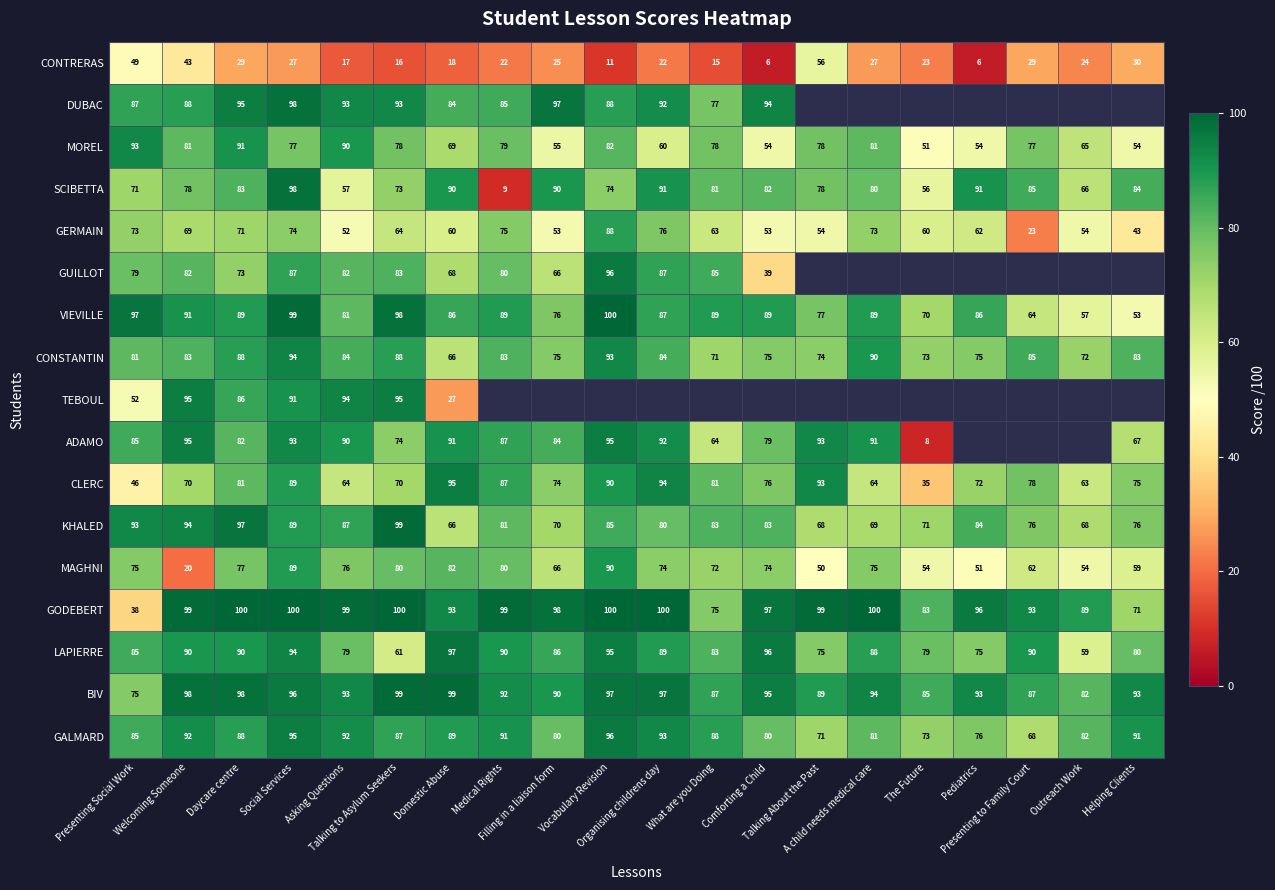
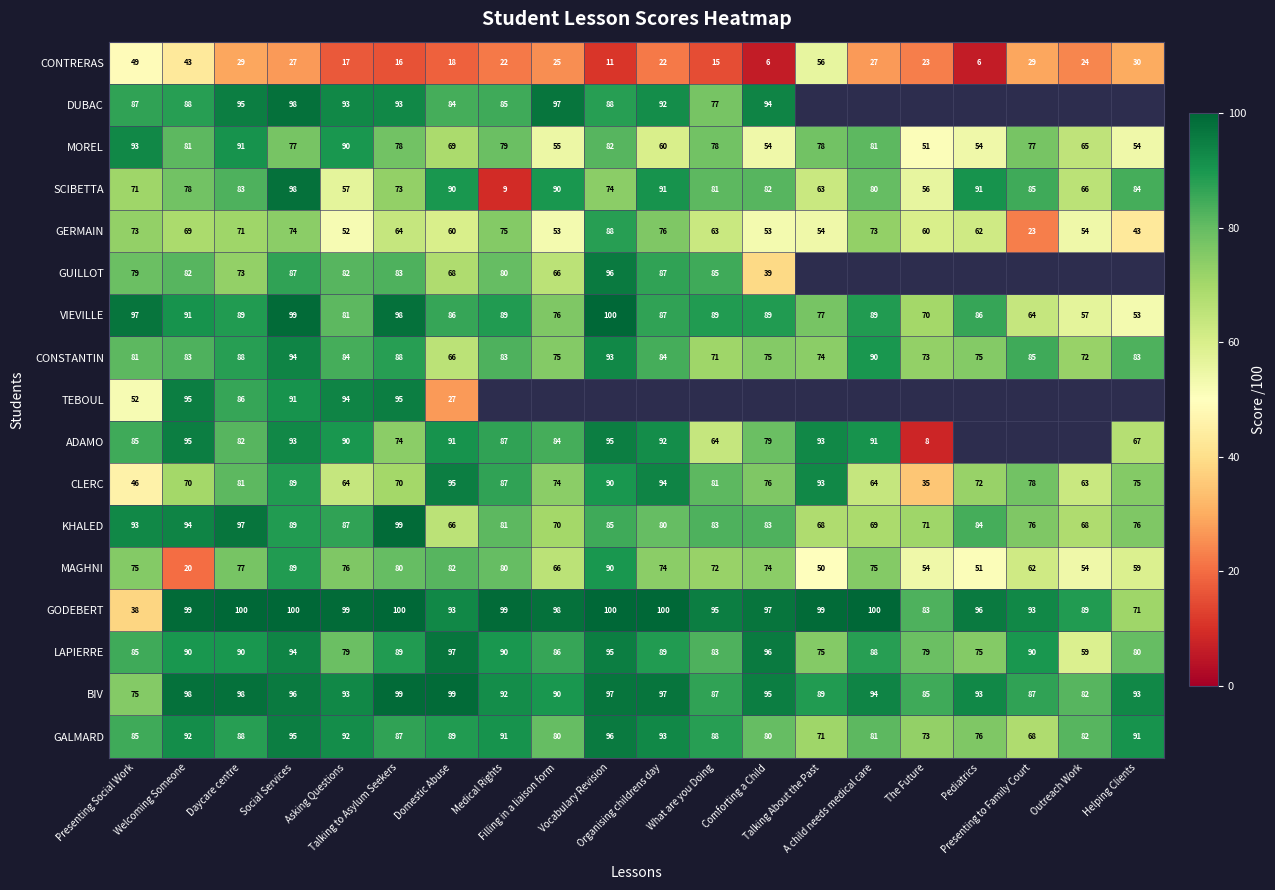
SCIBETTA, Talking About the Past: 78 -> 63
GODEBERT, What are you Doing: 75 -> 95
LAPIERRE, Talking to Asylum Seekers: 61 -> 89
